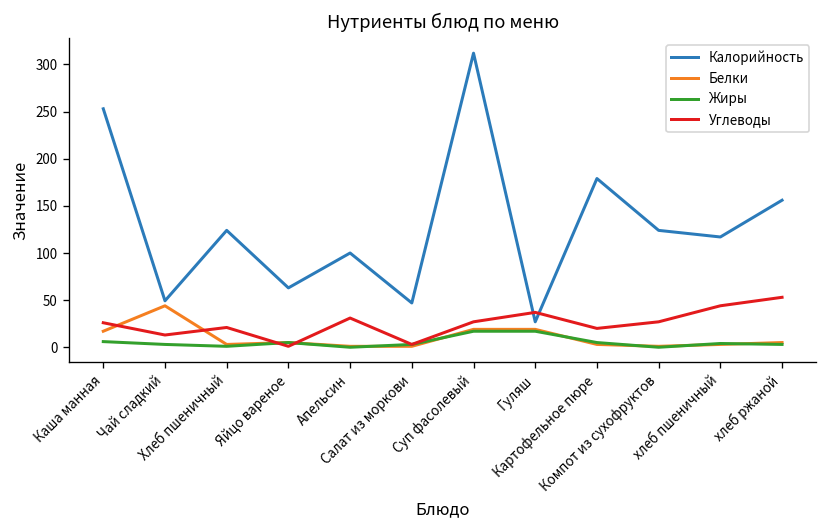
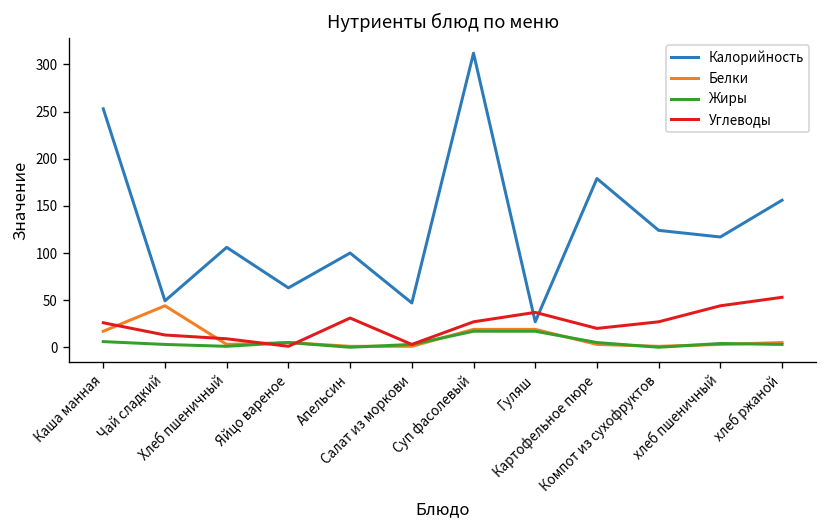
Калорийность, Хлеб пшеничный: 120 -> 110
Углеводы, Хлеб пшеничный: 20 -> 10
